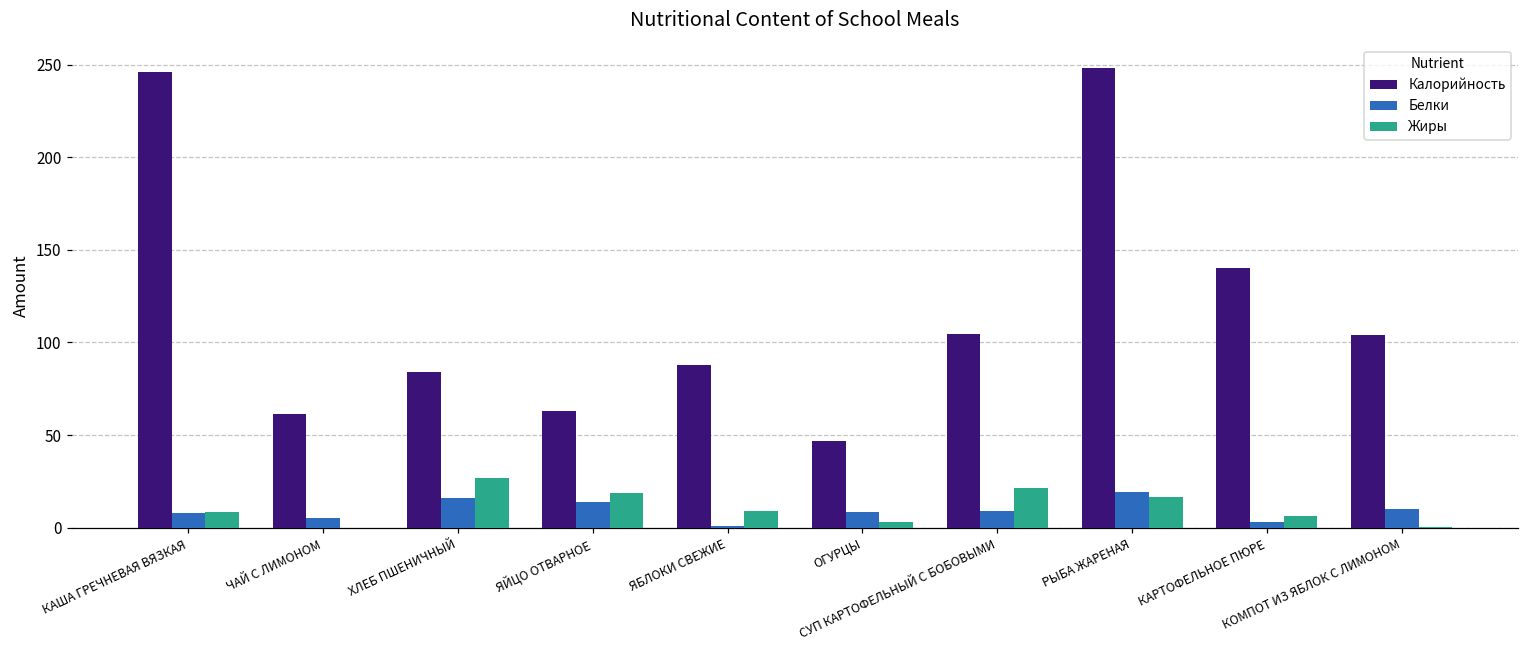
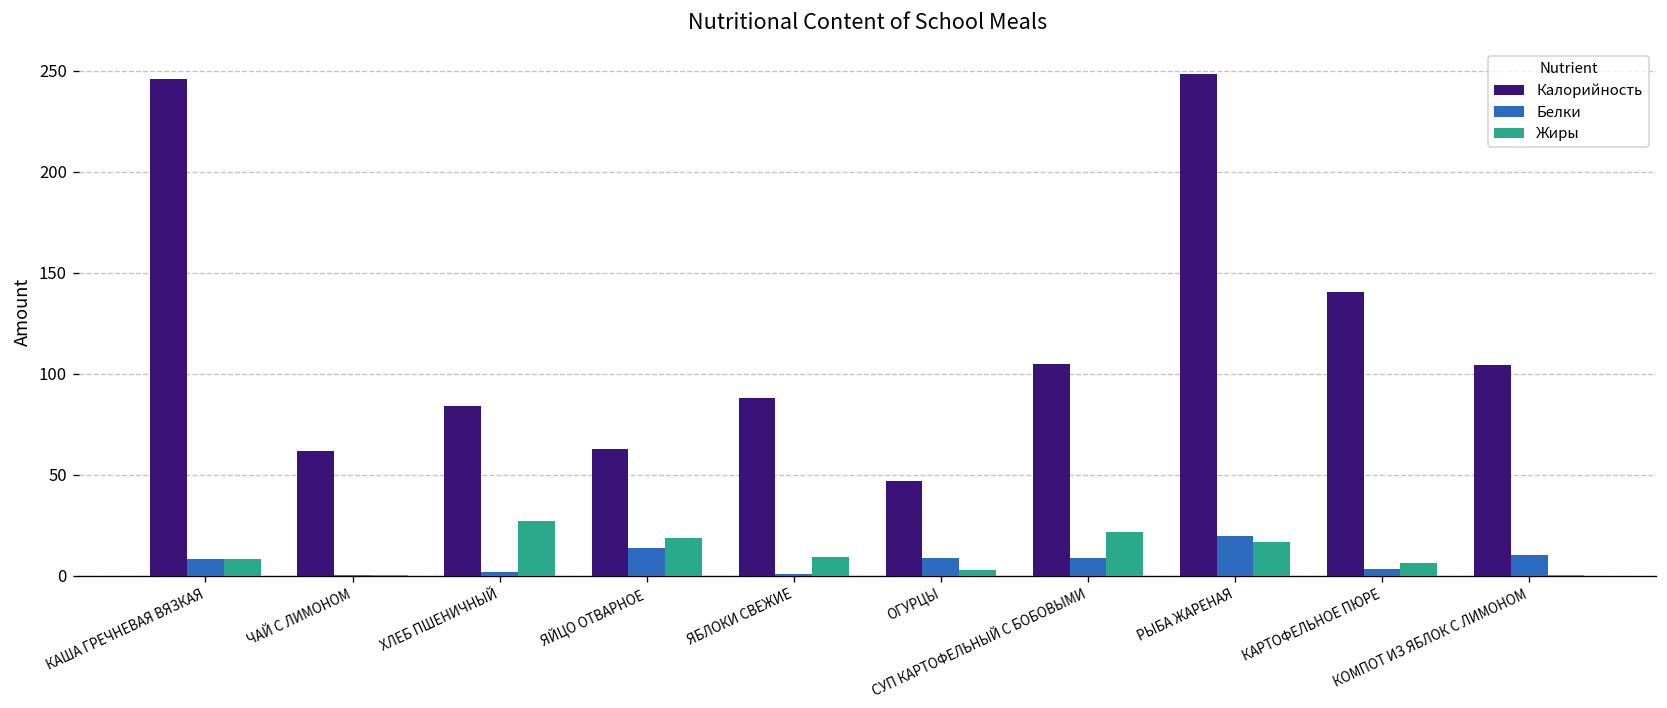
Белки, ЧАЙ С ЛИМОНОМ: 5 -> 0
Белки, ХЛЕБ ПШЕНИЧНЫЙ: 16 -> 2
